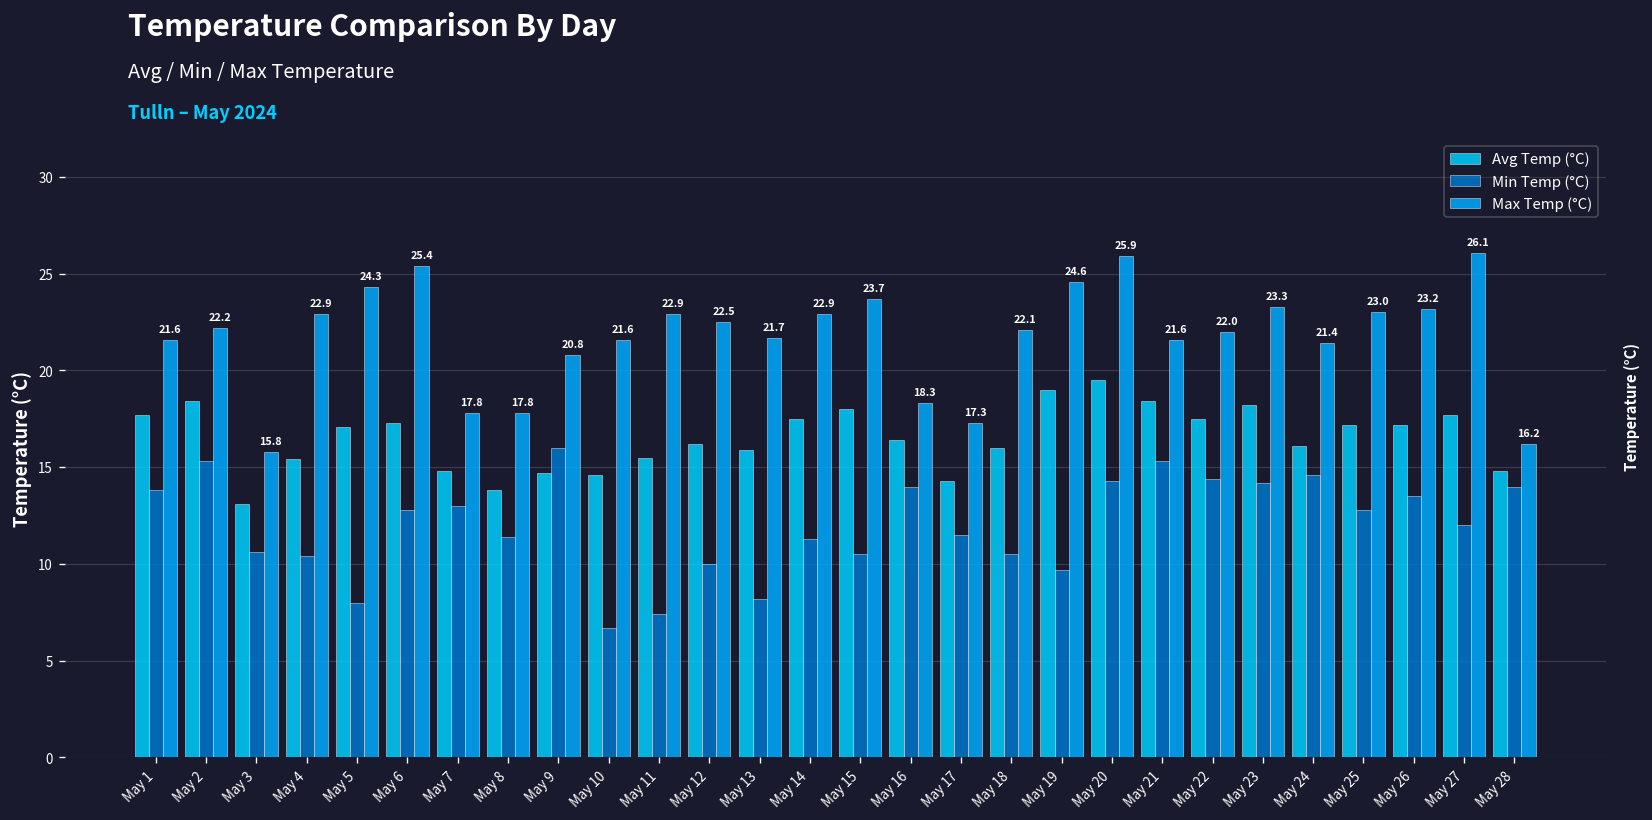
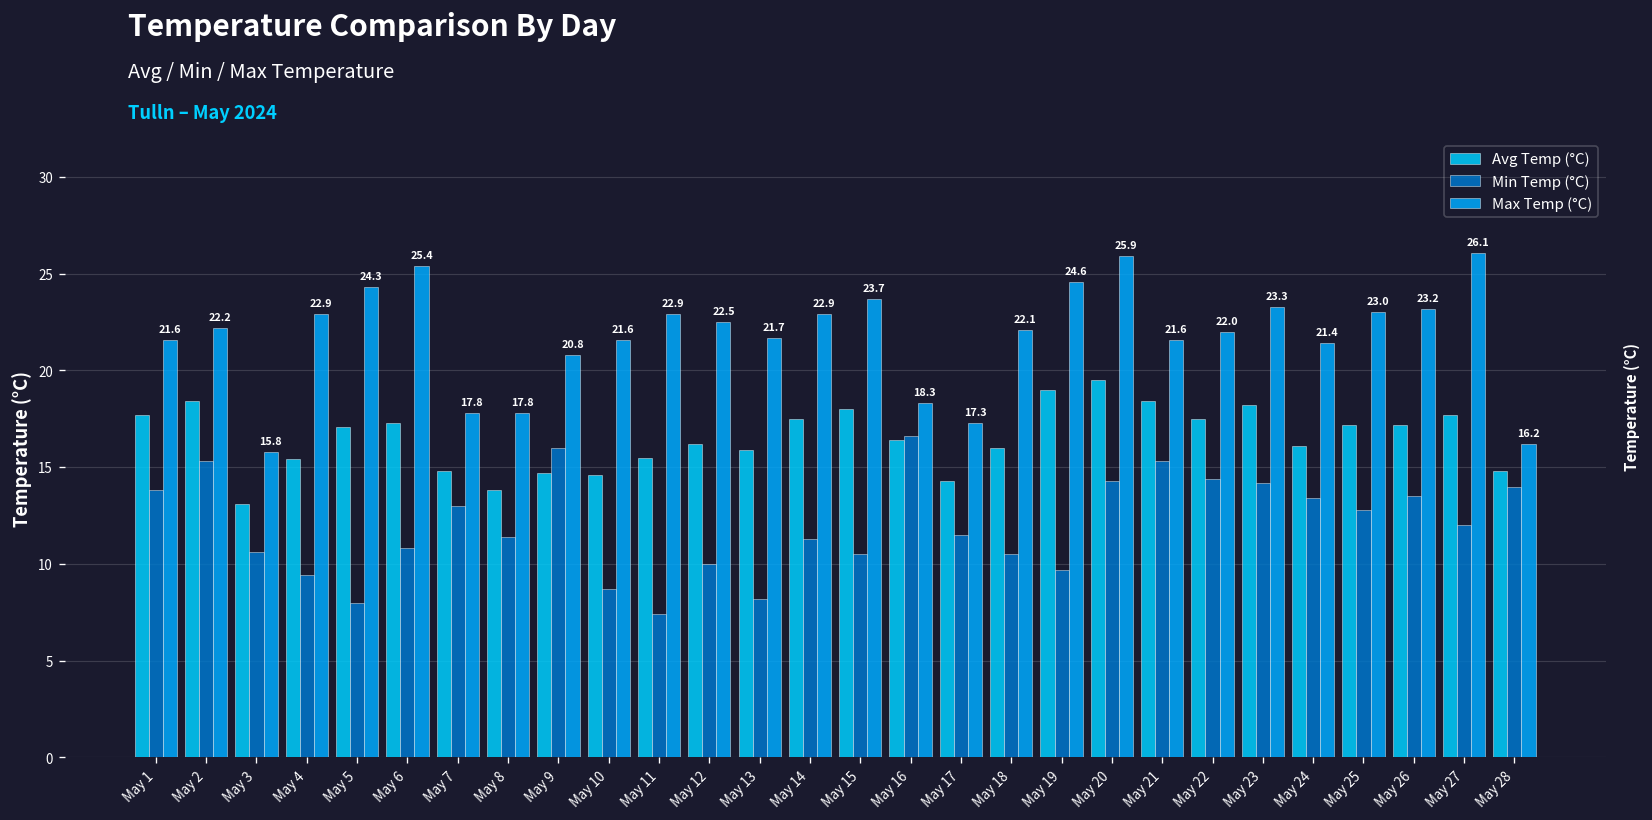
Min Temp (°C), May 4: 10.4 -> 9.4
Min Temp (°C), May 6: 12.8 -> 10.8
Min Temp (°C), May 10: 6.7 -> 8.7
Min Temp (°C), May 16: 14.0 -> 16.6
Min Temp (°C), May 24: 14.6 -> 13.4
